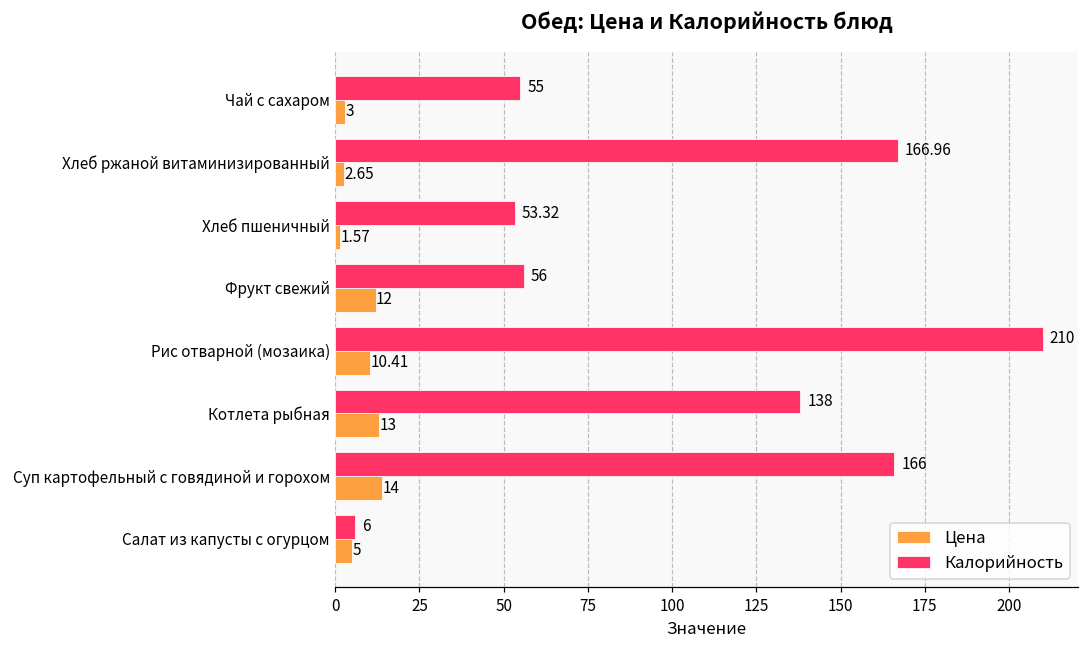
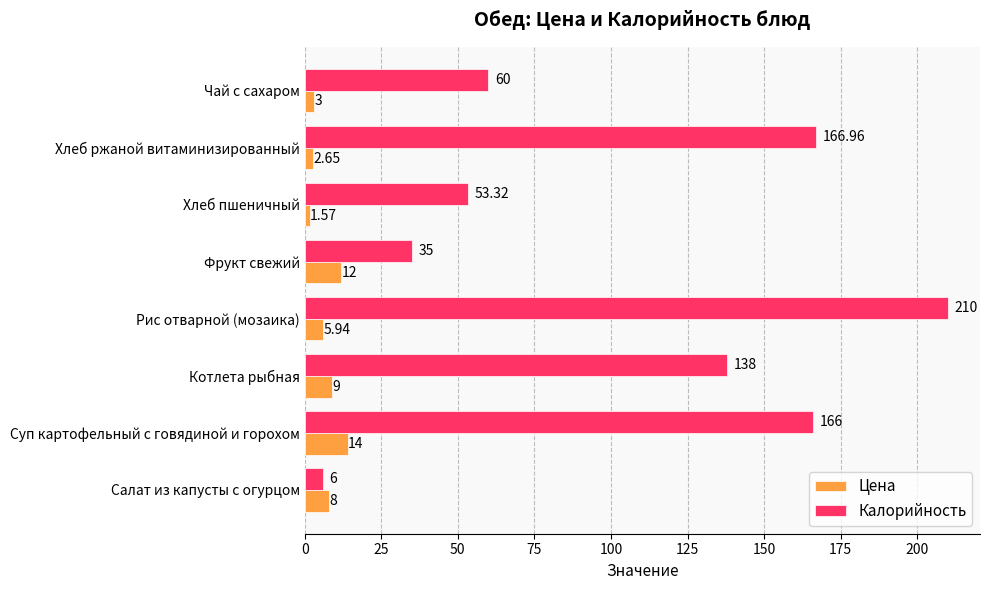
Калорийность, Чай с сахаром: 55 -> 60
Калорийность, Фрукт свежий: 56 -> 35
Цена, Рис отварной (мозаика): 10.41 -> 5.94
Цена, Котлета рыбная: 13 -> 9
Цена, Салат из капусты с огурцом: 5 -> 8
